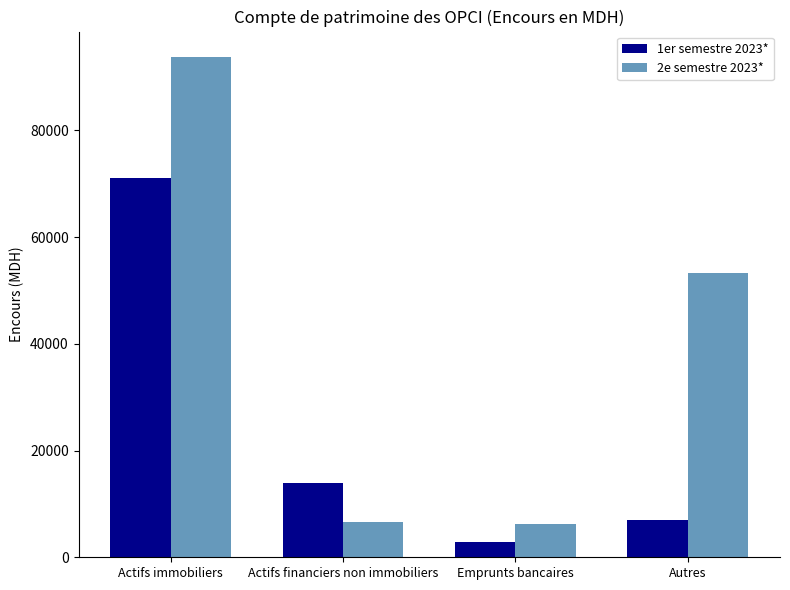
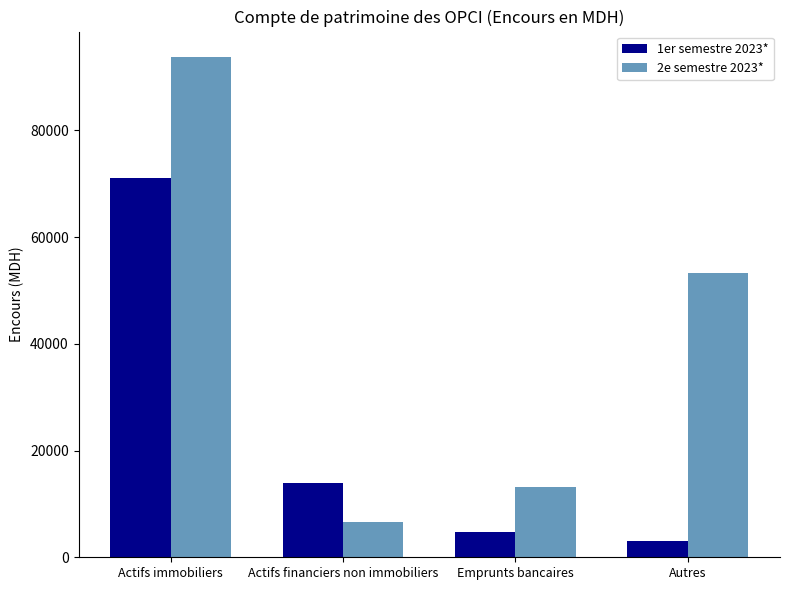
1er semestre 2023*, Emprunts bancaires: 3000 -> 5000
2e semestre 2023*, Emprunts bancaires: 6000 -> 13000
1er semestre 2023*, Autres: 7000 -> 3000
